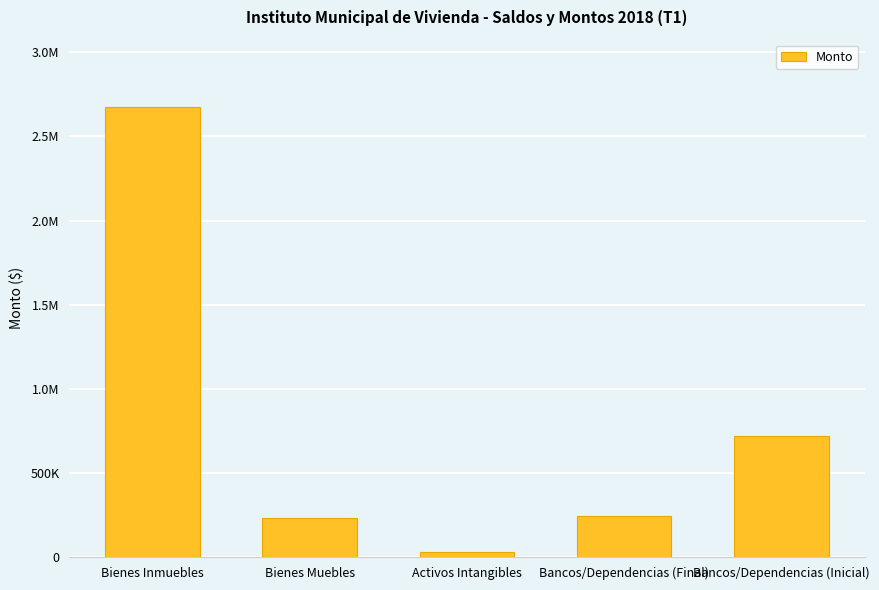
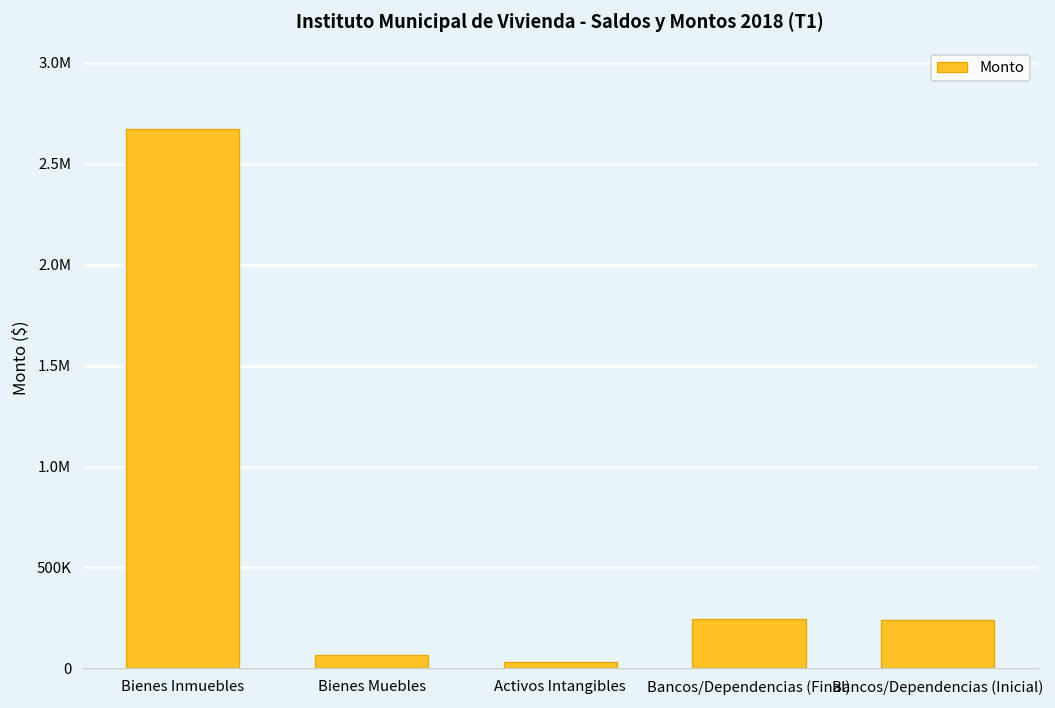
Bienes Muebles: 230000 -> 70000
Bancos/Dependencias (Inicial): 720000 -> 240000
